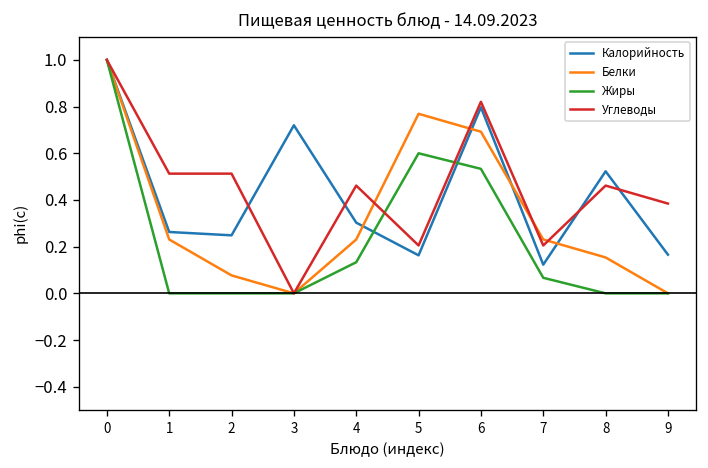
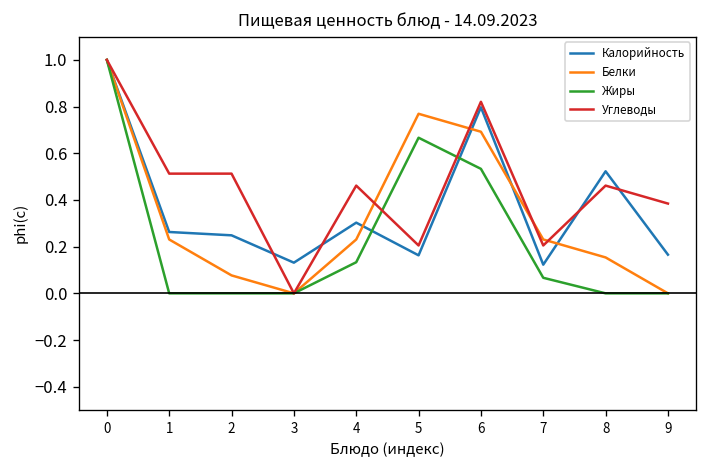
Калорийность, 3: 0.72 -> 0.13
Жиры, 5: 0.60 -> 0.67
